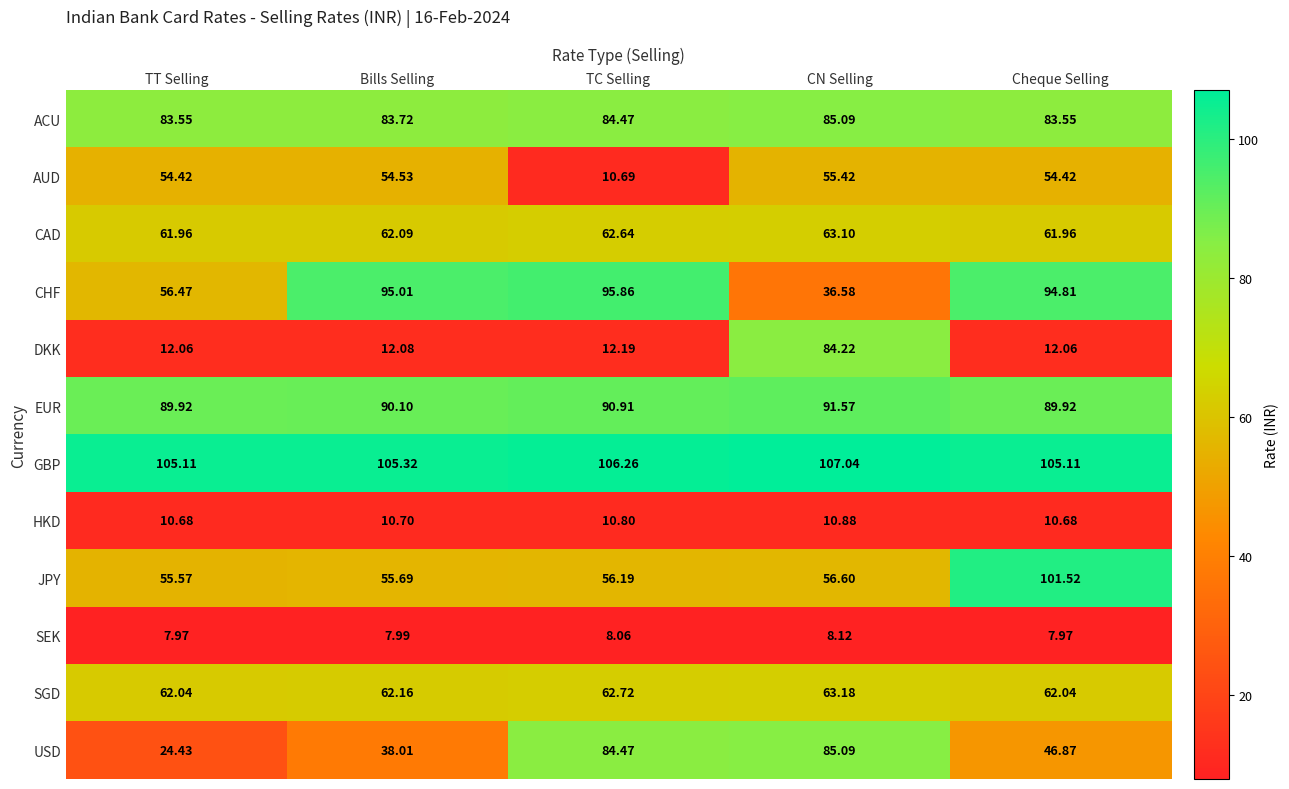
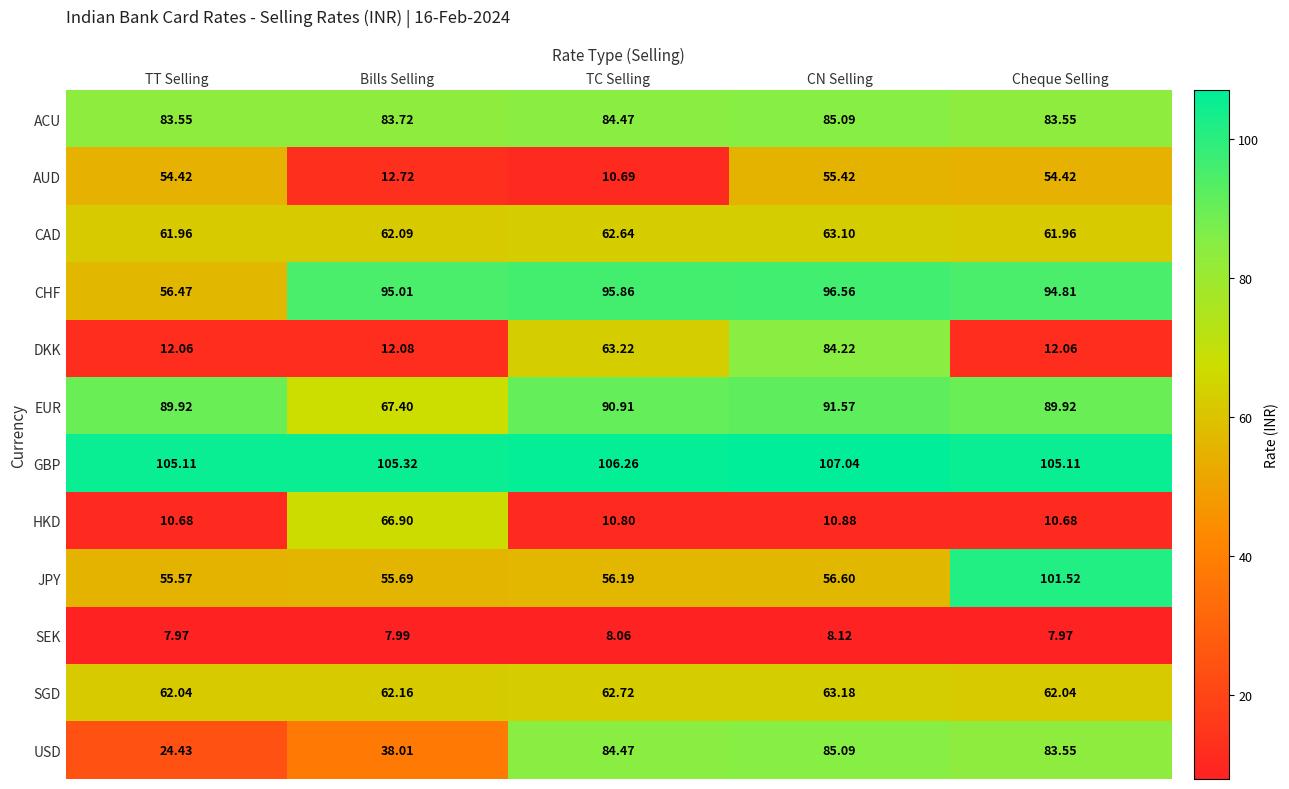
AUD, Bills Selling: 54.53 -> 12.72
CHF, CN Selling: 36.58 -> 96.56
DKK, TC Selling: 12.19 -> 63.22
EUR, Bills Selling: 90.10 -> 67.40
HKD, Bills Selling: 10.70 -> 66.90
USD, Cheque Selling: 46.87 -> 83.55
